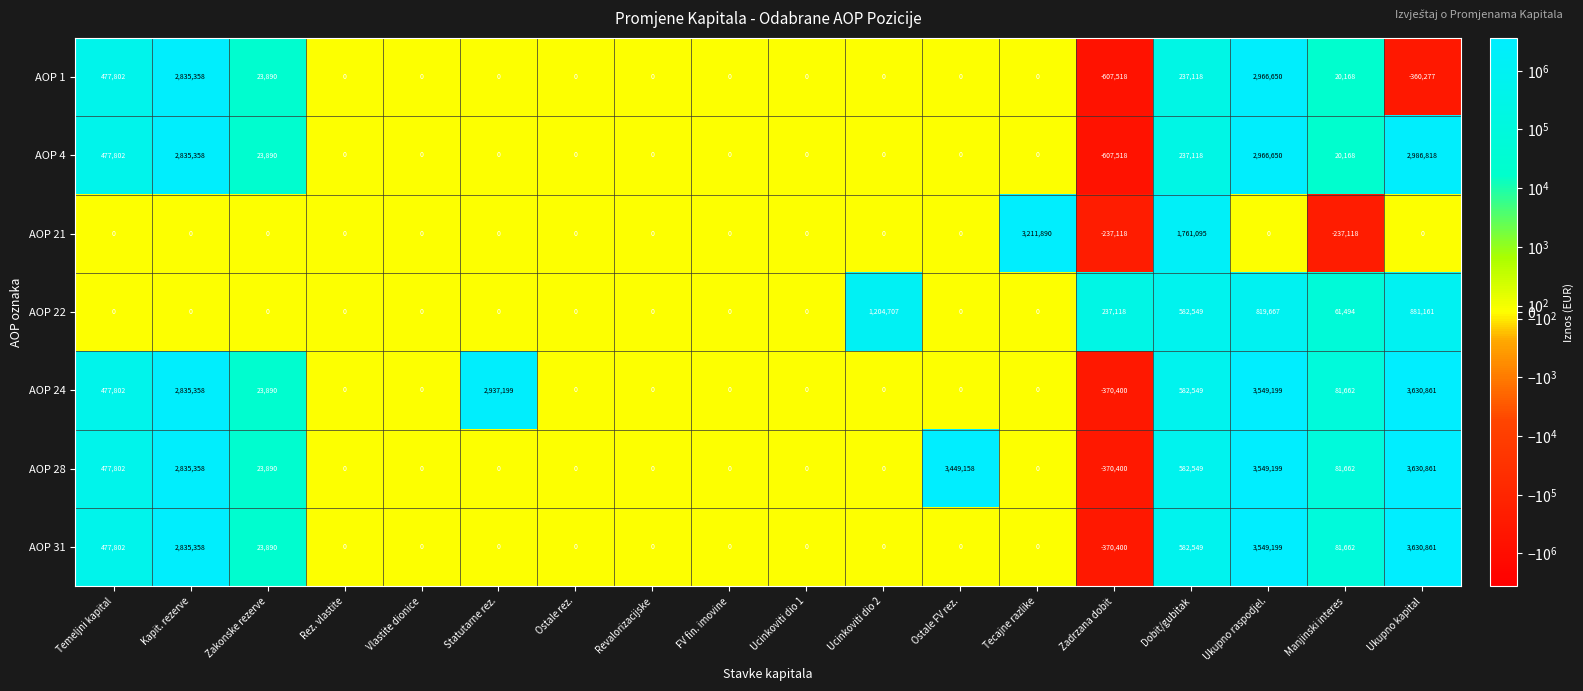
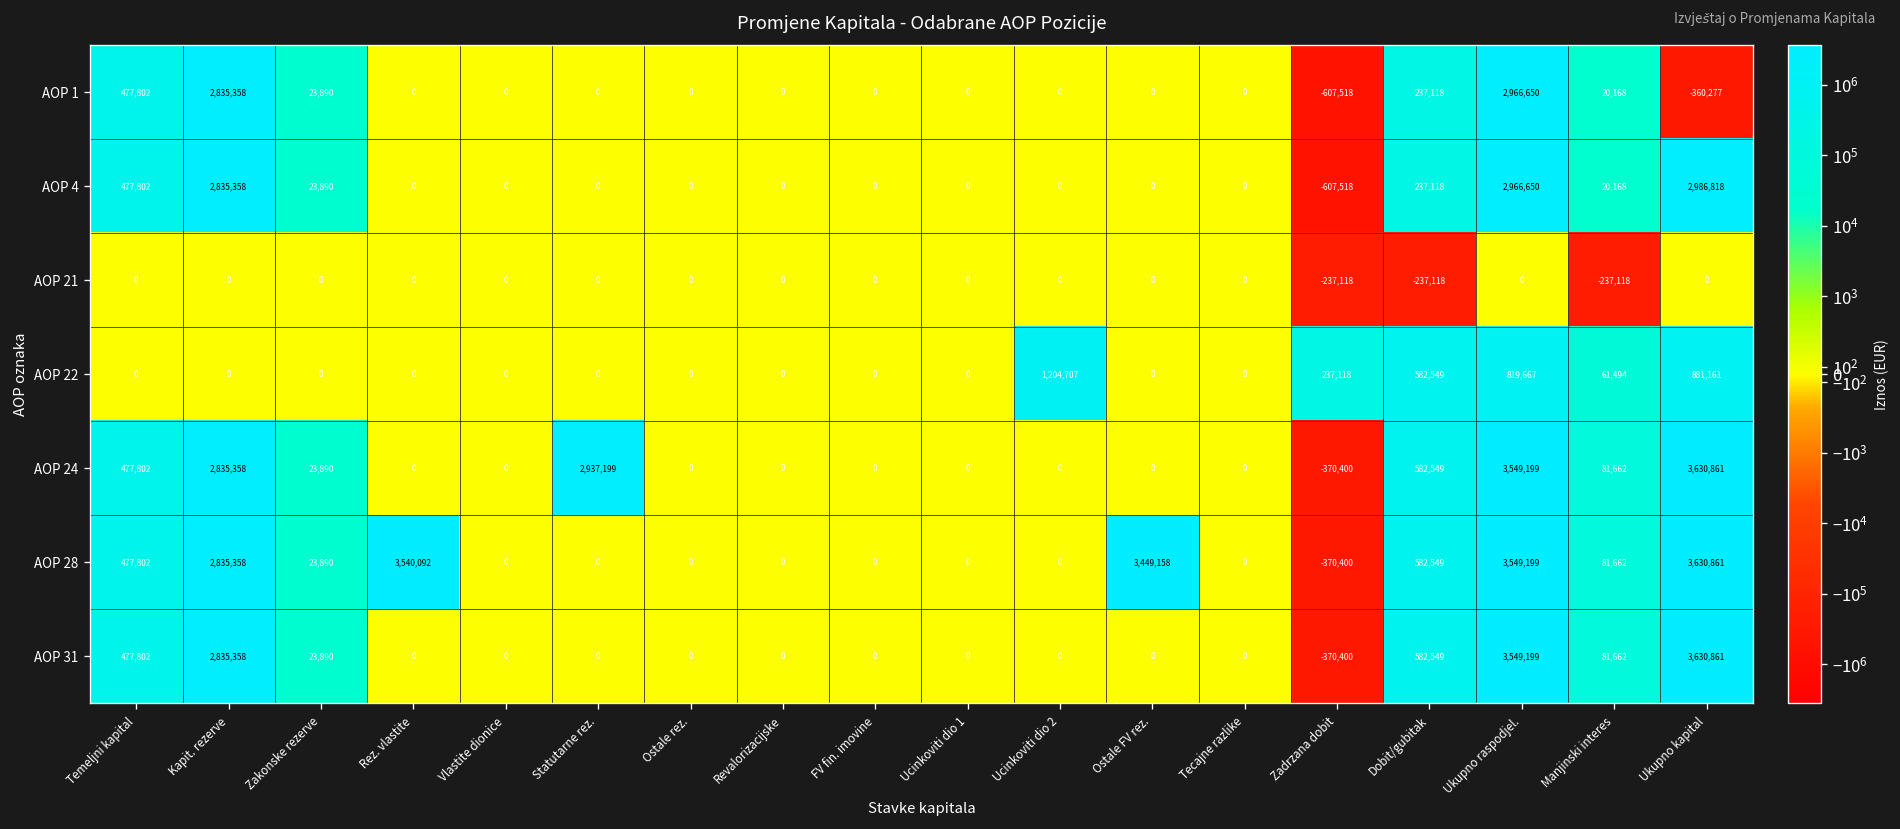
AOP 21, Tecajne razlike: 3,211,890 -> 0
AOP 21, Dobit/gubitak: 1,761,095 -> -237,118
AOP 28, Rez. vlastite: 0 -> 3,540,092
